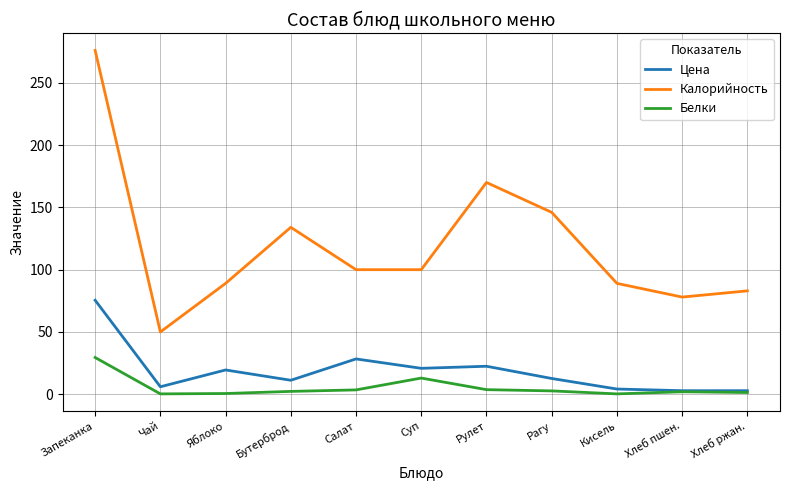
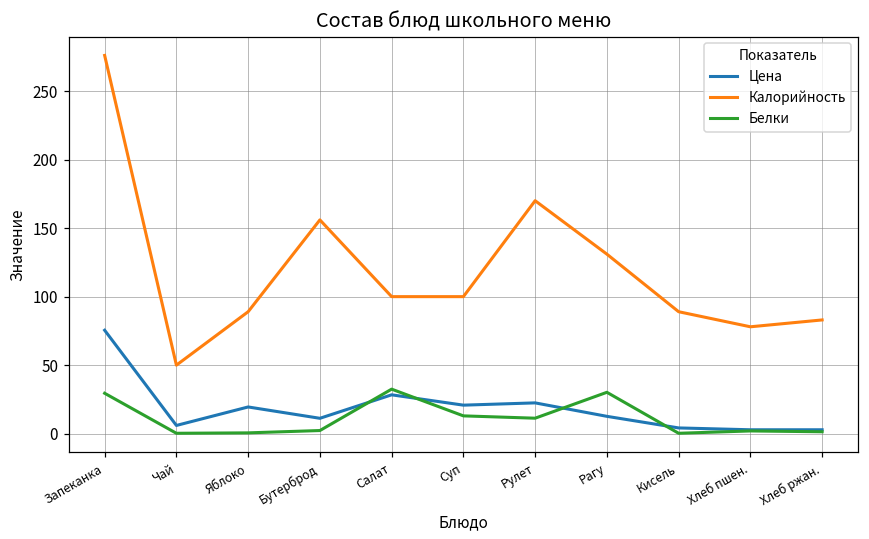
Калорийность, Бутерброд: 134 -> 156
Белки, Салат: 4 -> 33
Белки, Рулет: 4 -> 11
Калорийность, Рагу: 146 -> 131
Белки, Рагу: 3 -> 30
